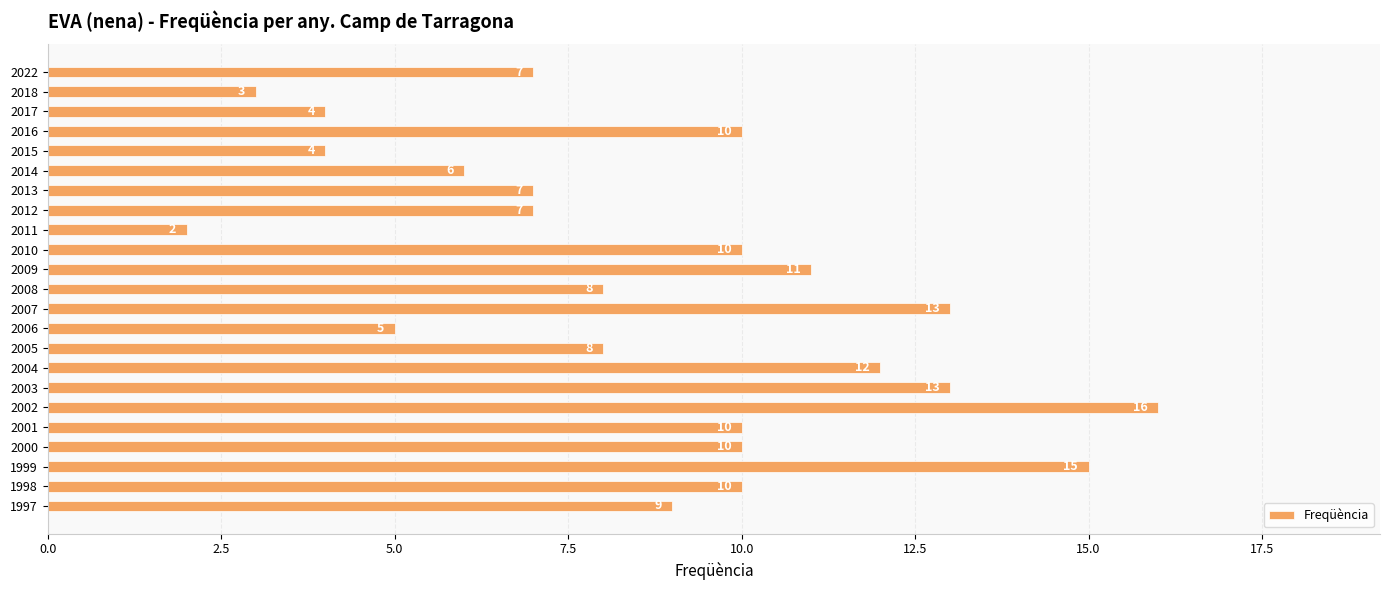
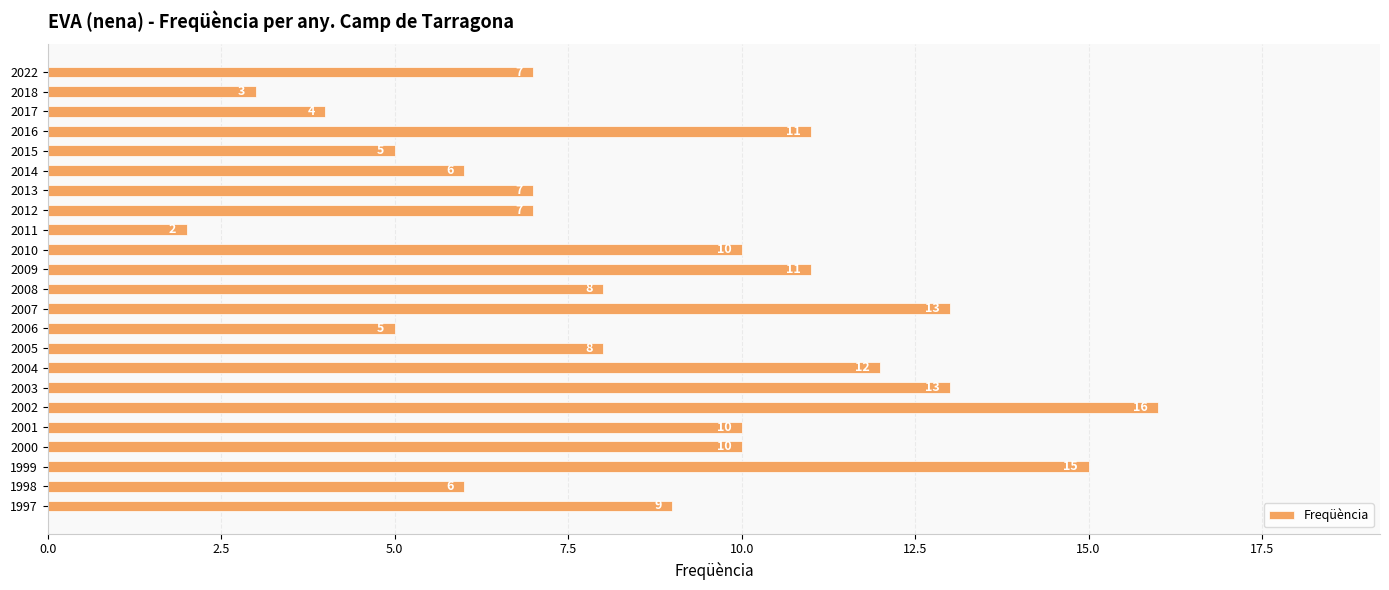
2016: 10 -> 11
2015: 4 -> 5
1998: 10 -> 6
